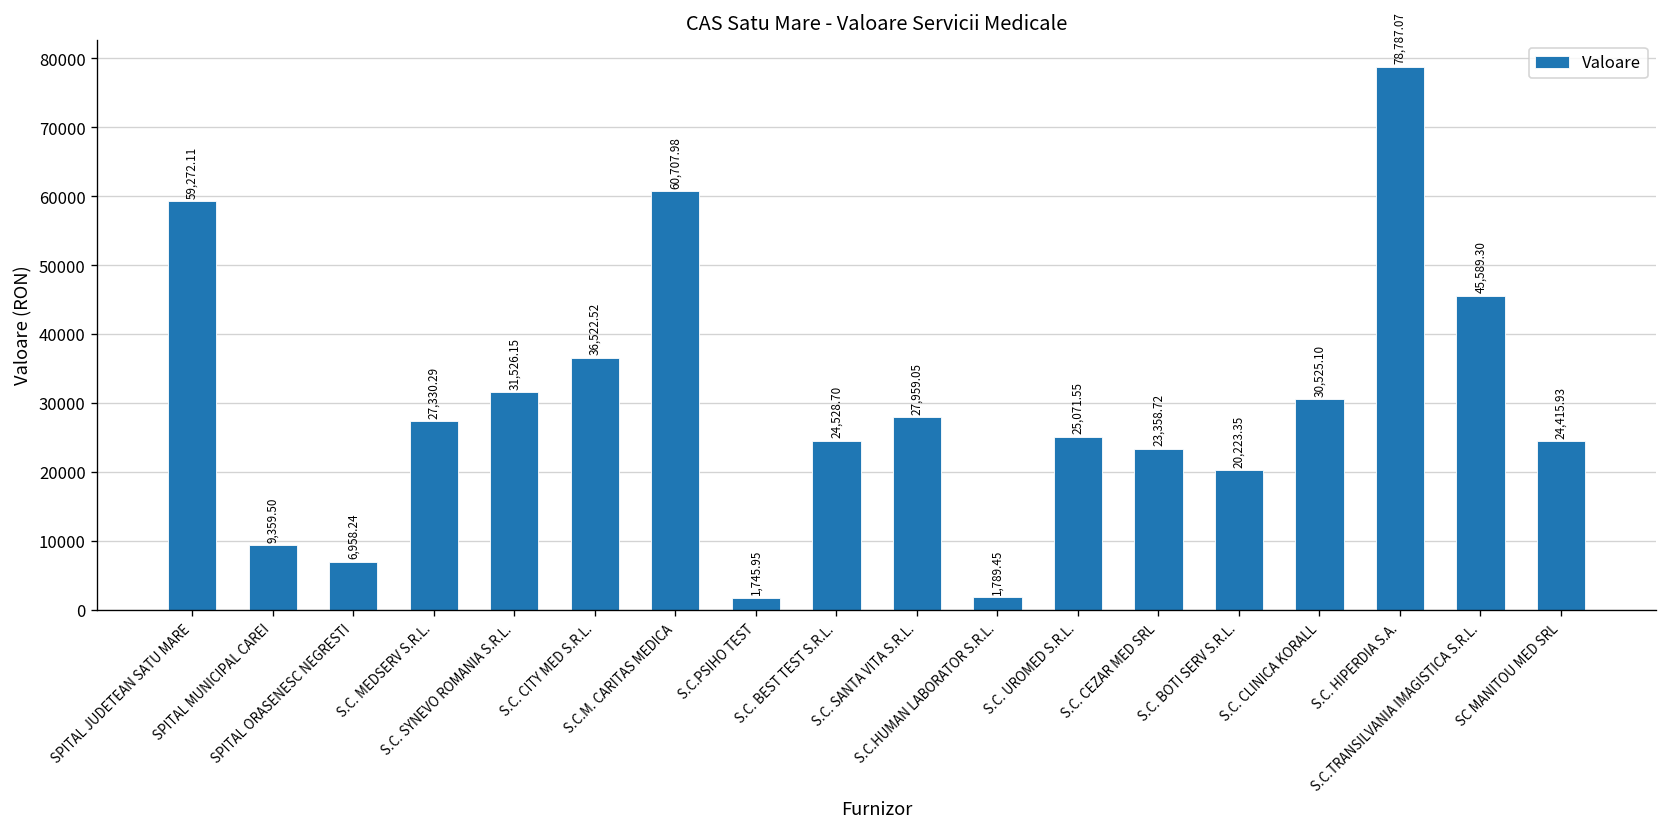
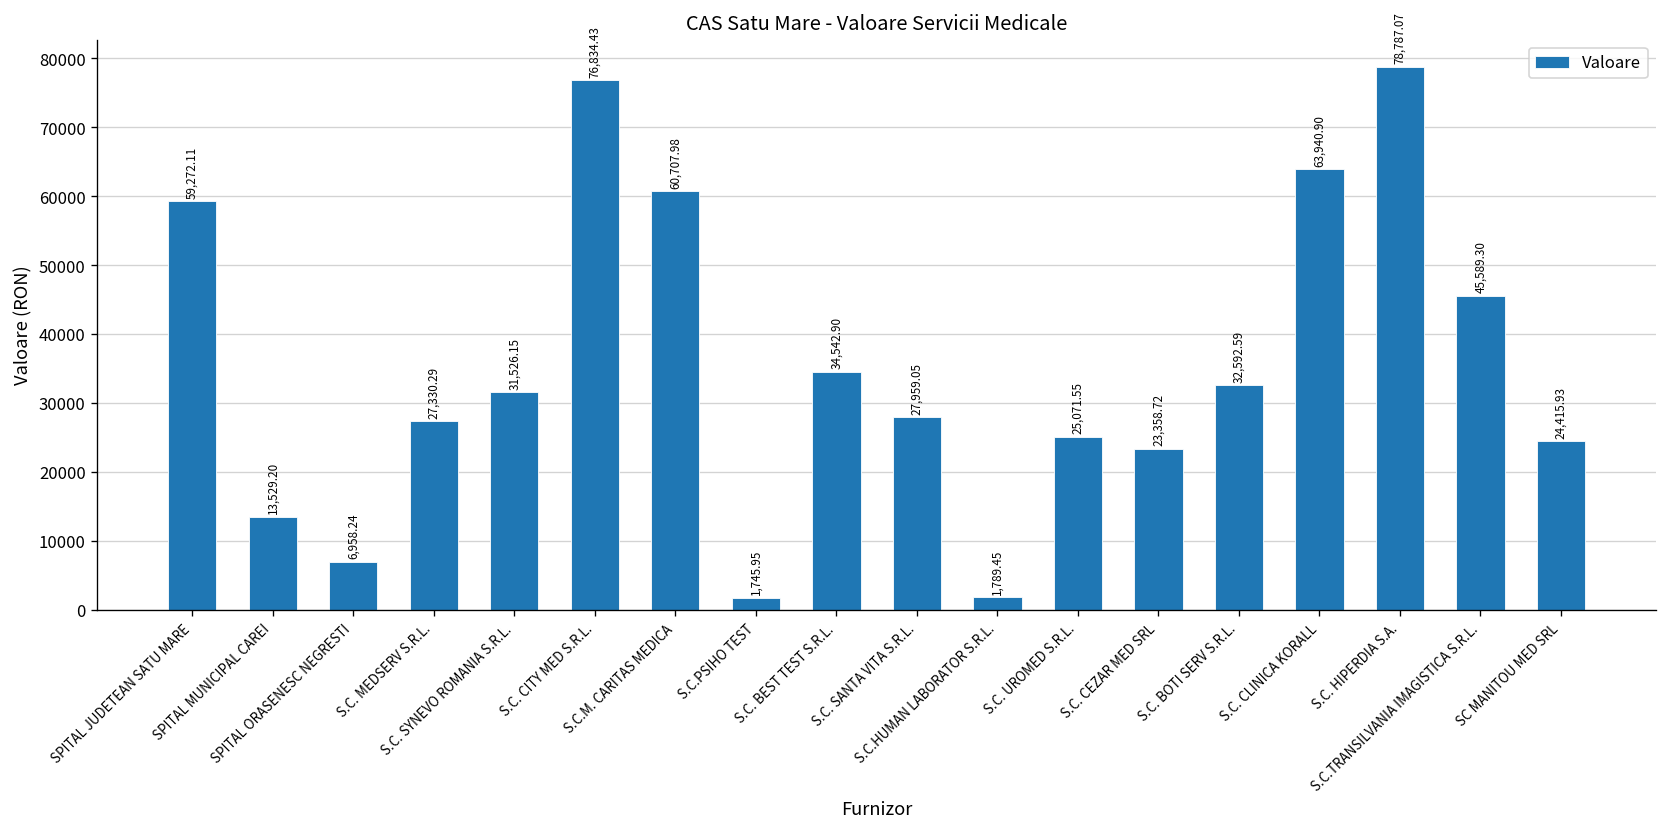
SPITAL MUNICIPAL CAREI: 9,359.50 -> 13,529.20
S.C. CITY MED S.R.L.: 36,522.52 -> 76,834.43
S.C. BEST TEST S.R.L.: 24,528.70 -> 34,542.90
S.C. BOTI SERV S.R.L.: 20,223.35 -> 32,592.59
S.C. CLINICA KORALL: 30,525.10 -> 63,940.90
